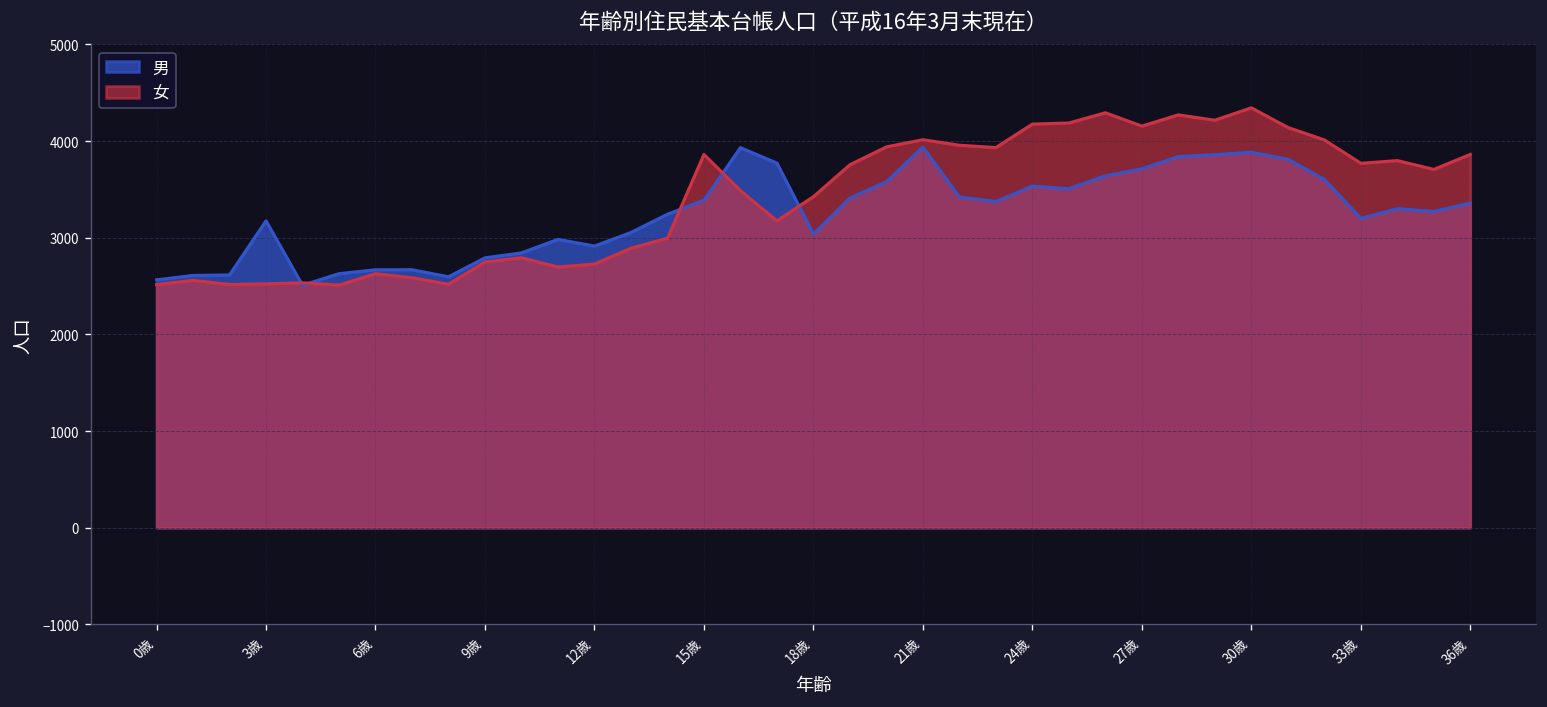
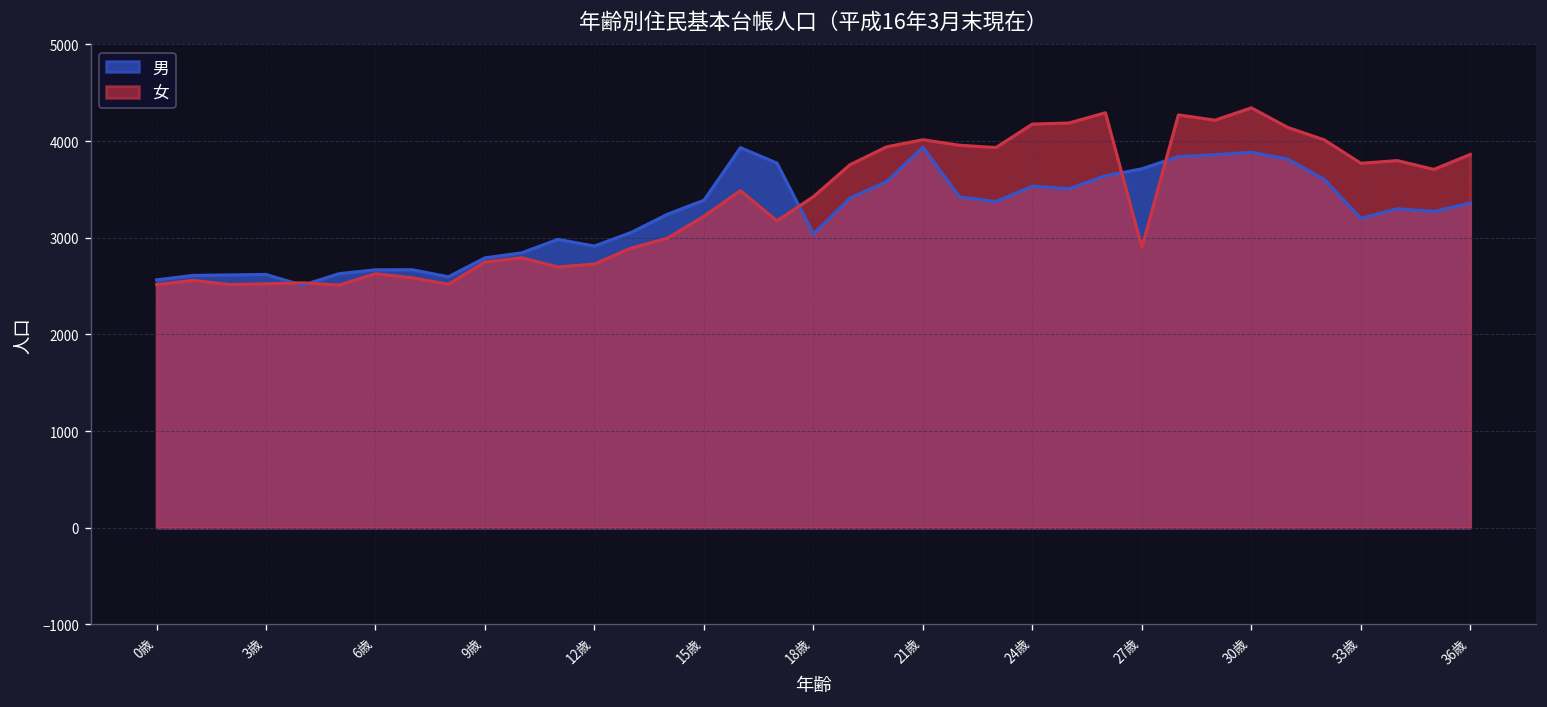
男, 3歳: 3200 -> 2600
女, 15歳: 3900 -> 3200
女, 27歳: 4200 -> 2900
